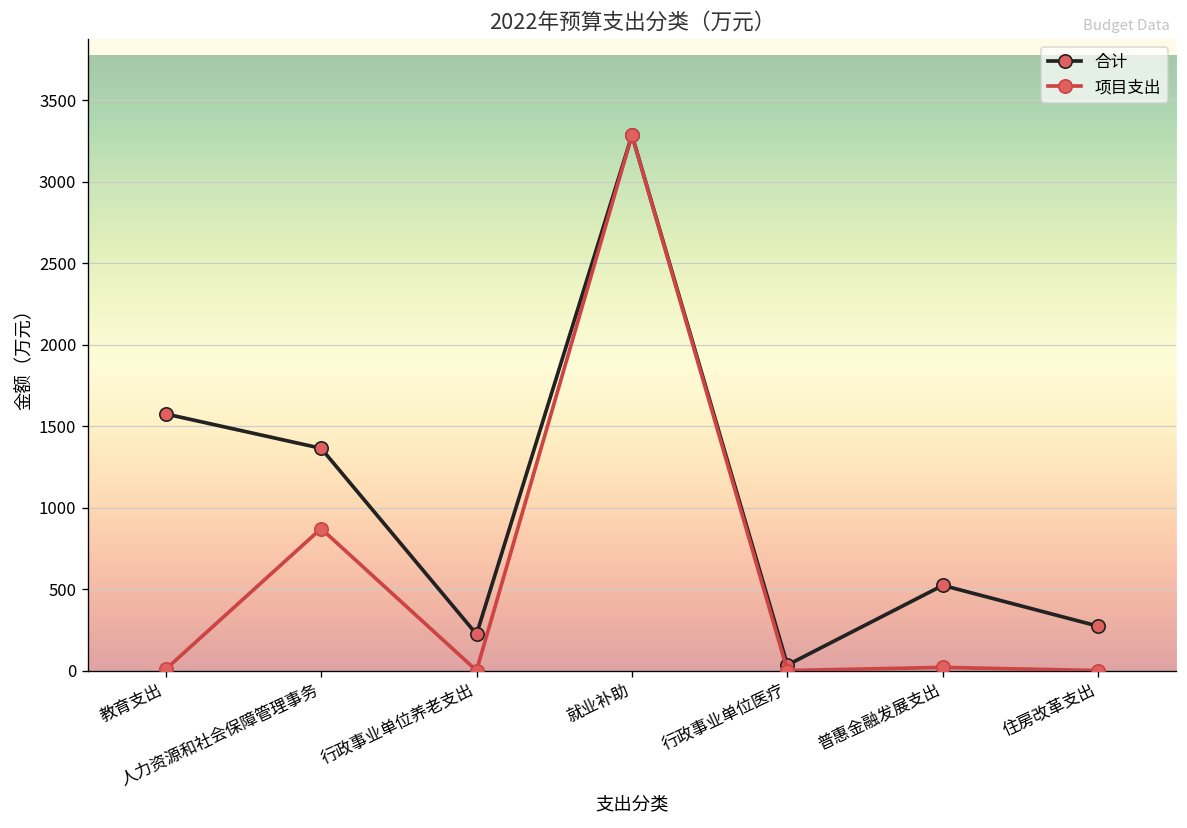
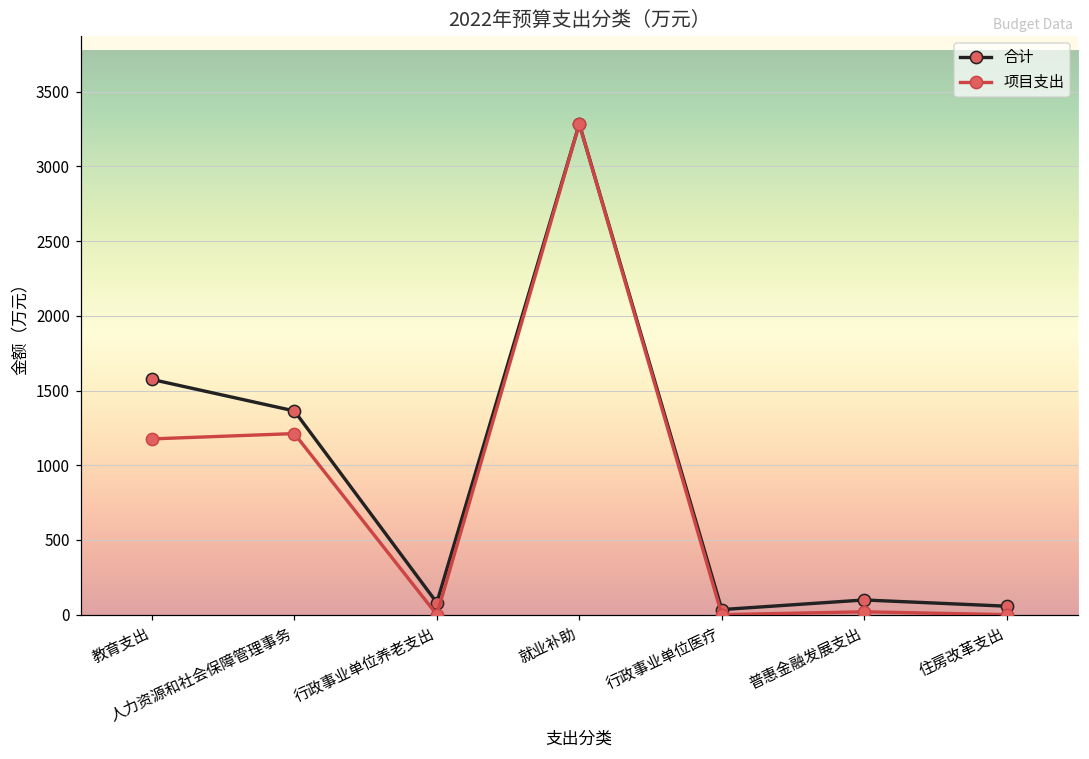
项目支出, 教育支出: 10 -> 1180
项目支出, 人力资源和社会保障管理事务: 870 -> 1210
合计, 行政事业单位养老支出: 220 -> 80
合计, 普惠金融发展支出: 520 -> 100
合计, 住房改革支出: 270 -> 60
